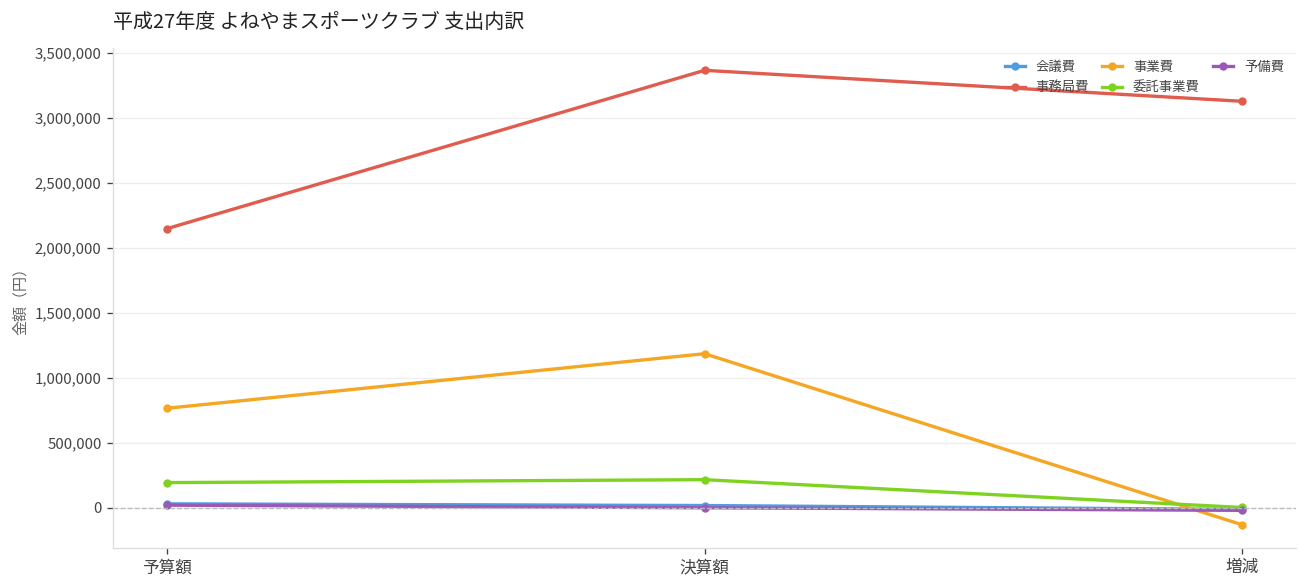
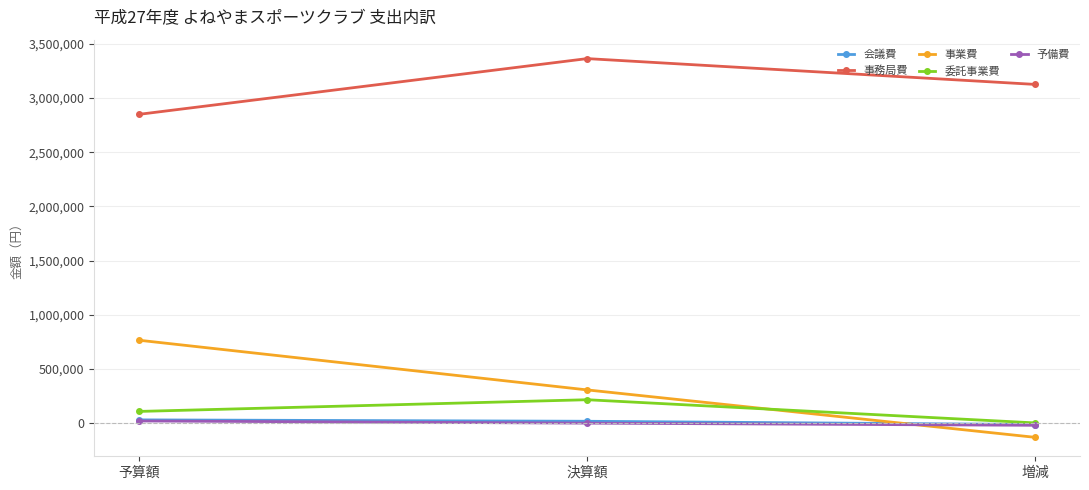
事務局費, 予算額: 2,150,000 -> 2,850,000
委託事業費, 予算額: 190,000 -> 110,000
事業費, 決算額: 1,180,000 -> 310,000
